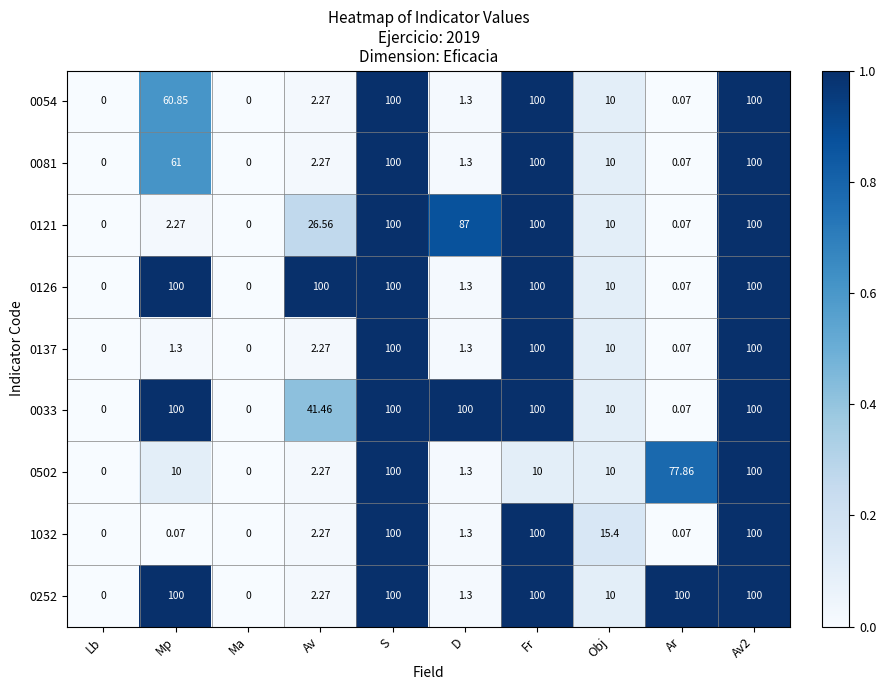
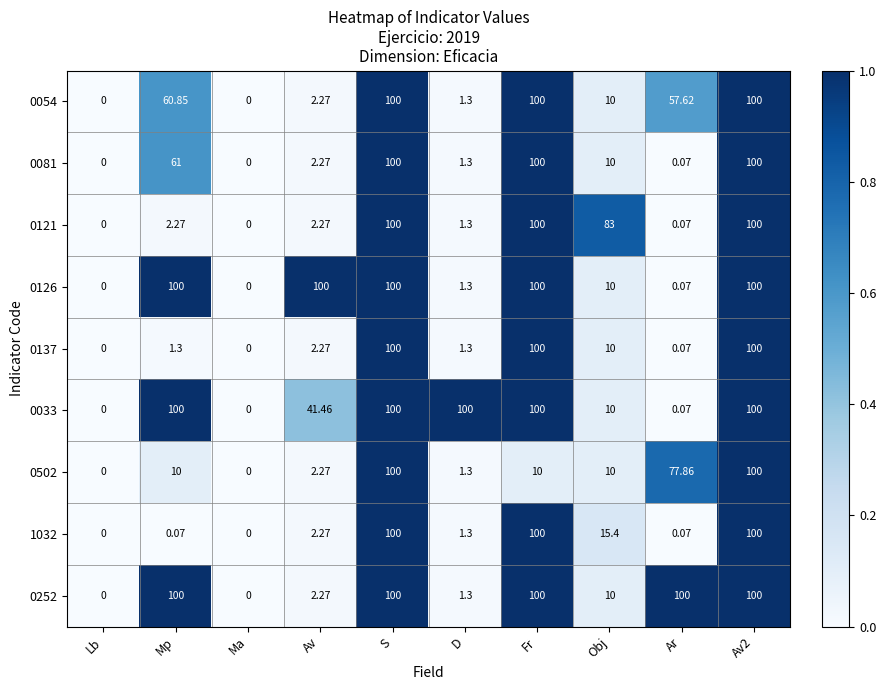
0054, Ar: 0.07 -> 57.62
0121, Av: 26.56 -> 2.27
0121, D: 87 -> 1.3
0121, Obj: 10 -> 83
